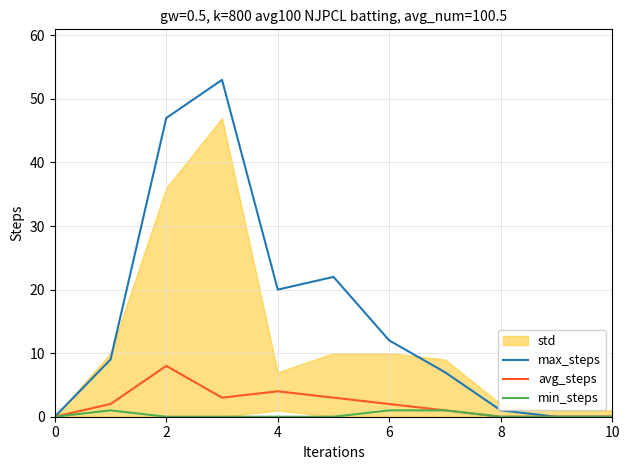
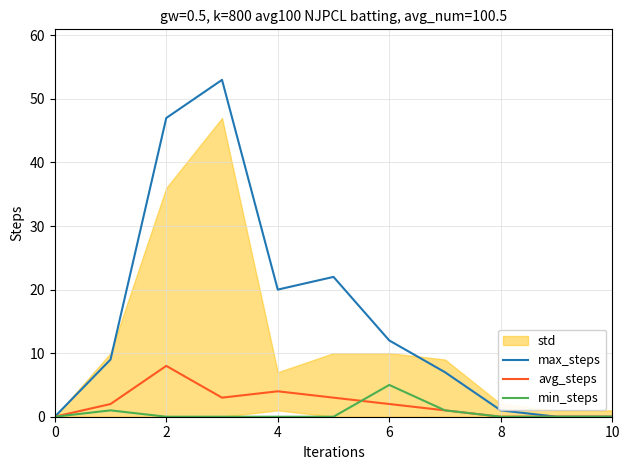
min_steps, 6: 1 -> 5
